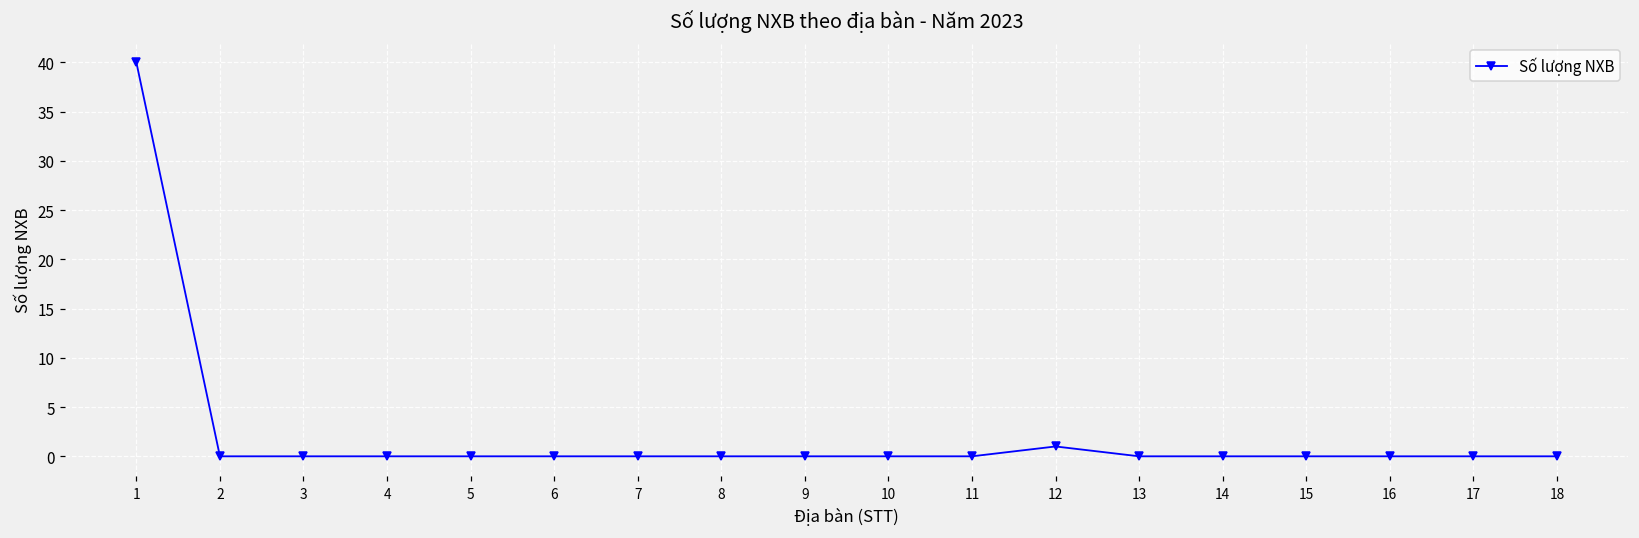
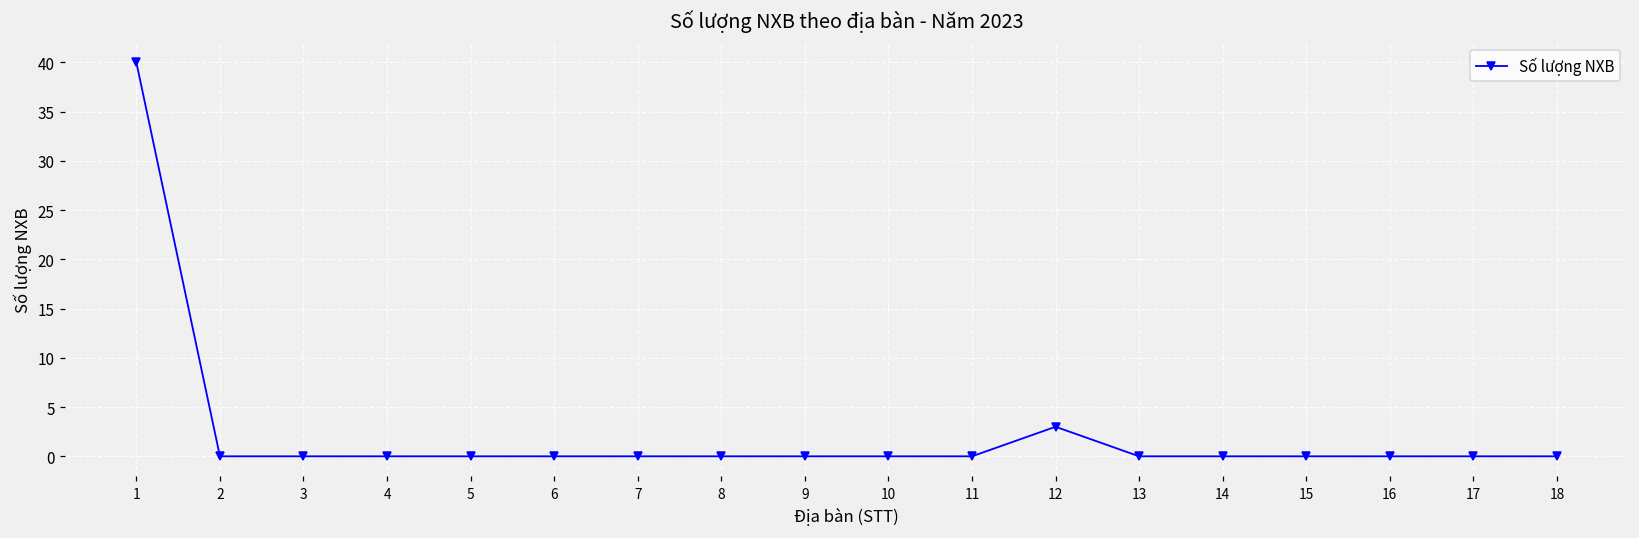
12: 1 -> 3
